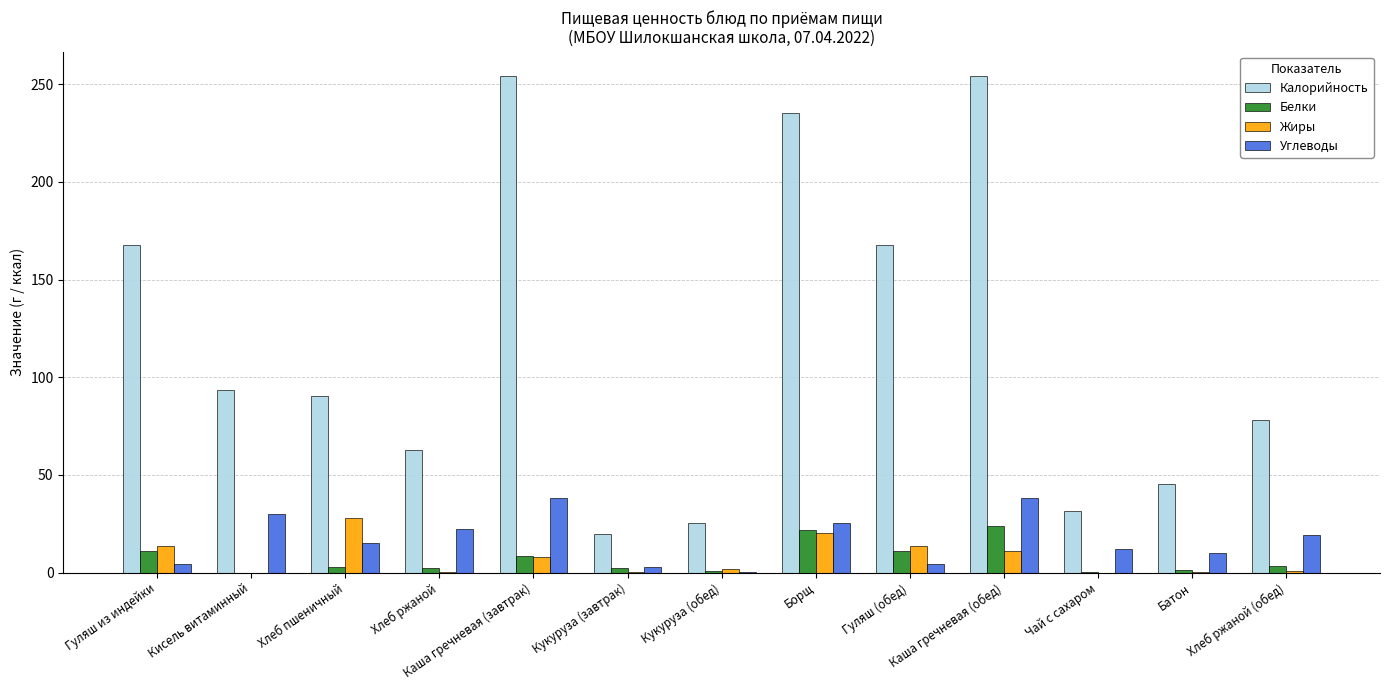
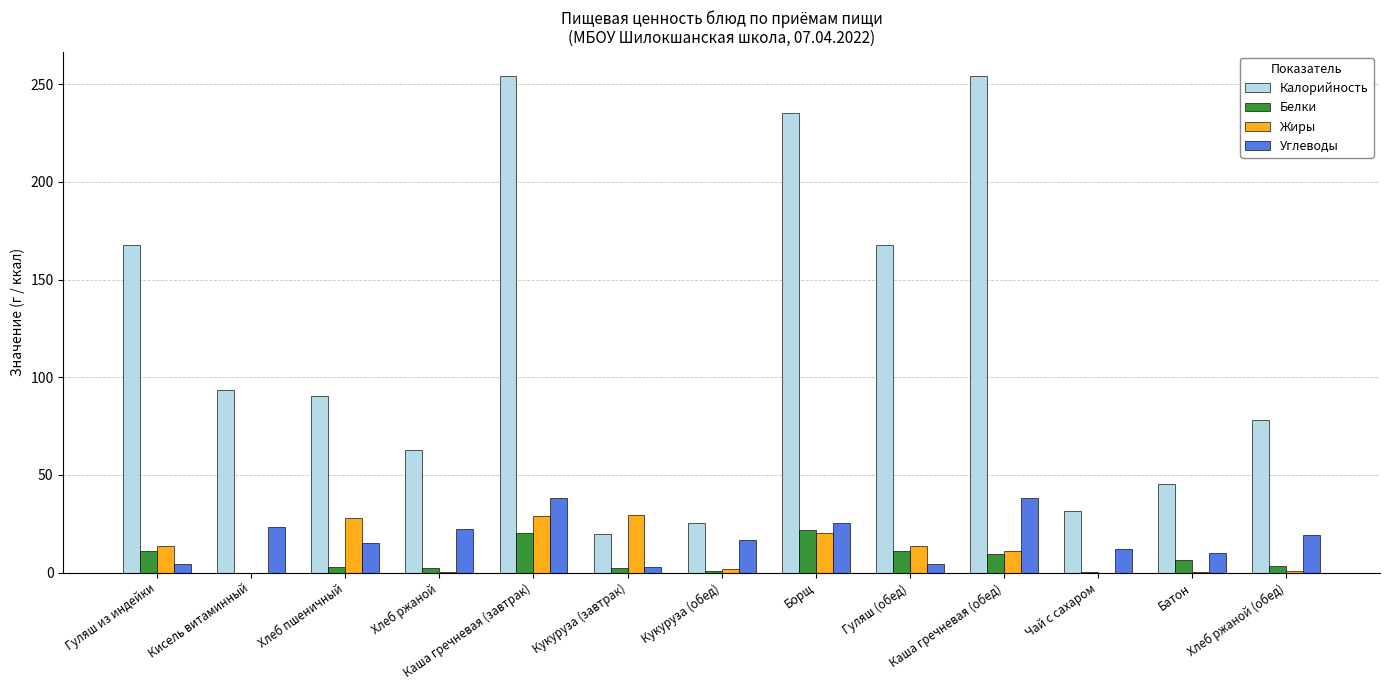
Углеводы, Кисель витаминный: 30 -> 23
Белки, Каша гречневая (завтрак): 9 -> 21
Жиры, Каша гречневая (завтрак): 8 -> 29
Жиры, Кукуруза (завтрак): 1 -> 29
Углеводы, Кукуруза (обед): 1 -> 17
Белки, Каша гречневая (обед): 24 -> 10
Белки, Батон: 2 -> 6
